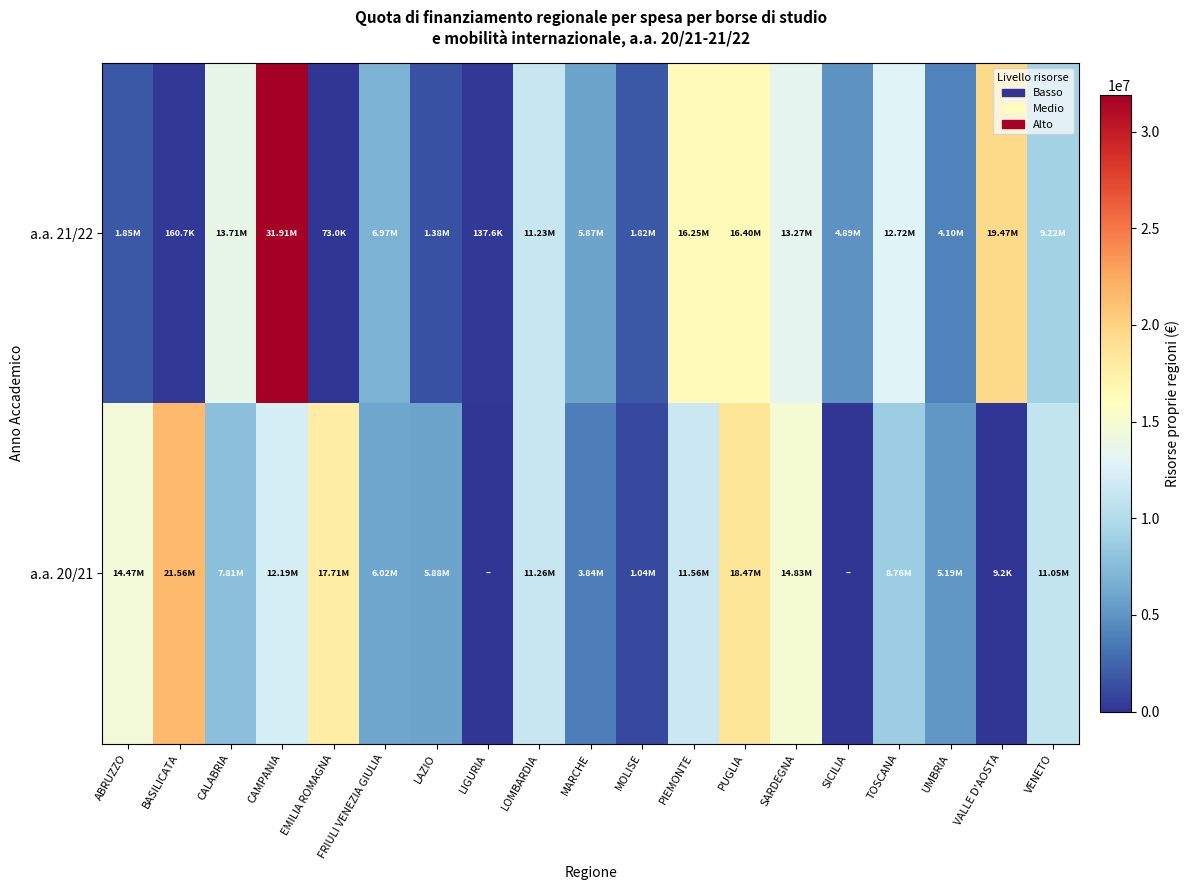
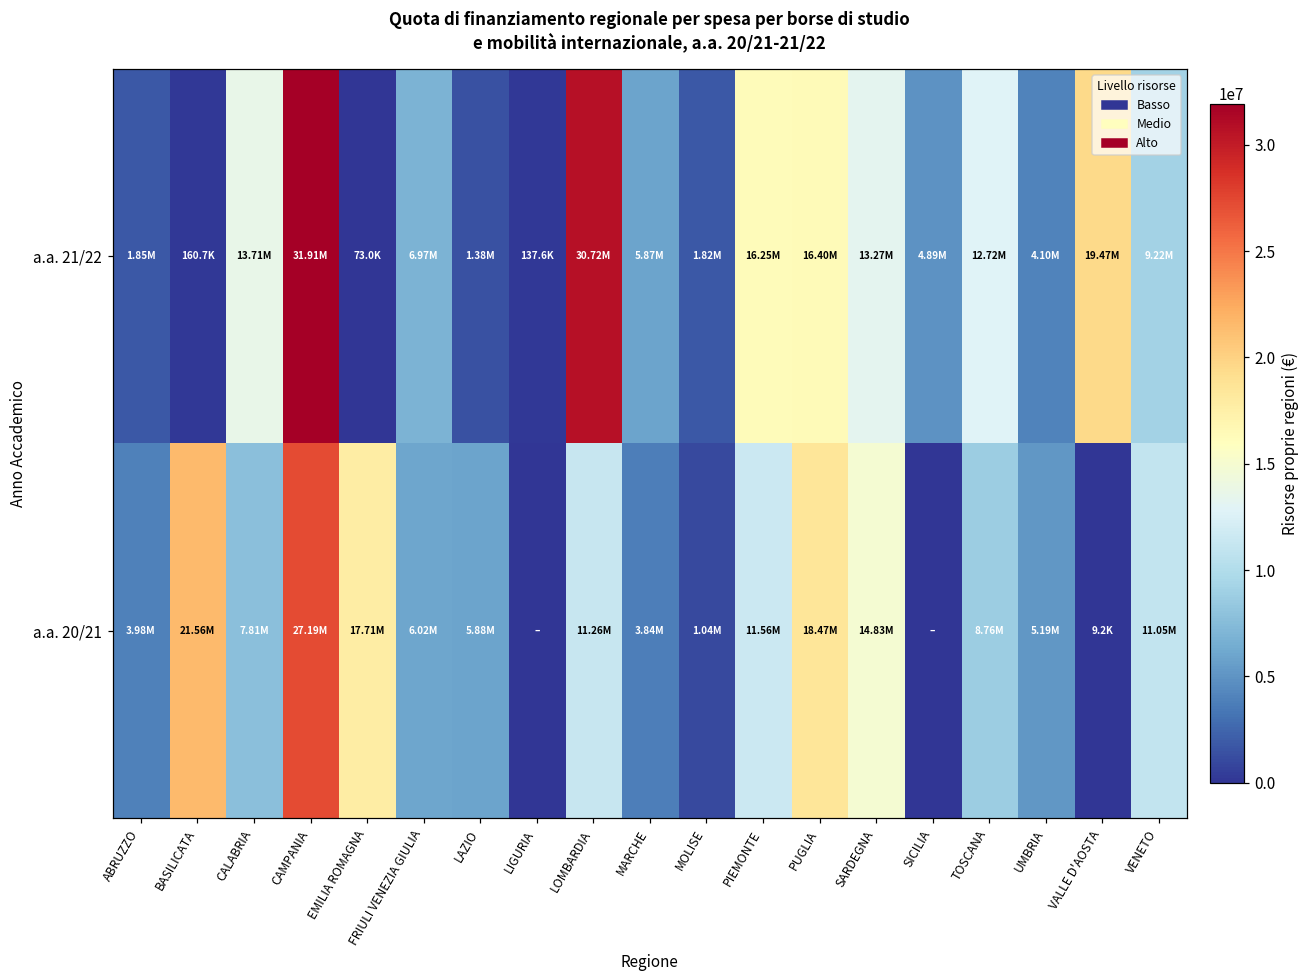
a.a. 21/22, LOMBARDIA: 11.23M -> 30.72M
a.a. 20/21, ABRUZZO: 14.47M -> 3.98M
a.a. 20/21, CAMPANIA: 12.19M -> 27.19M
